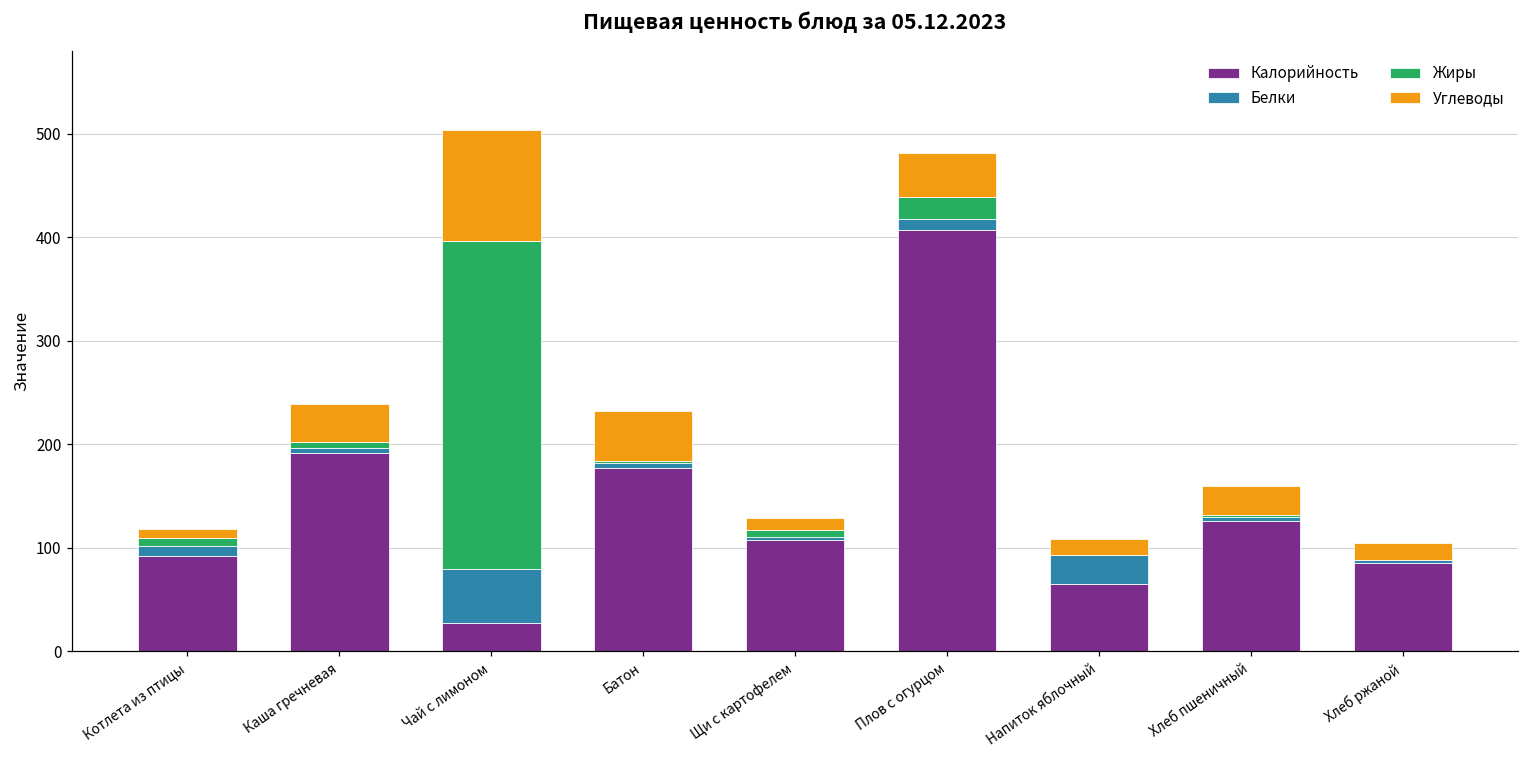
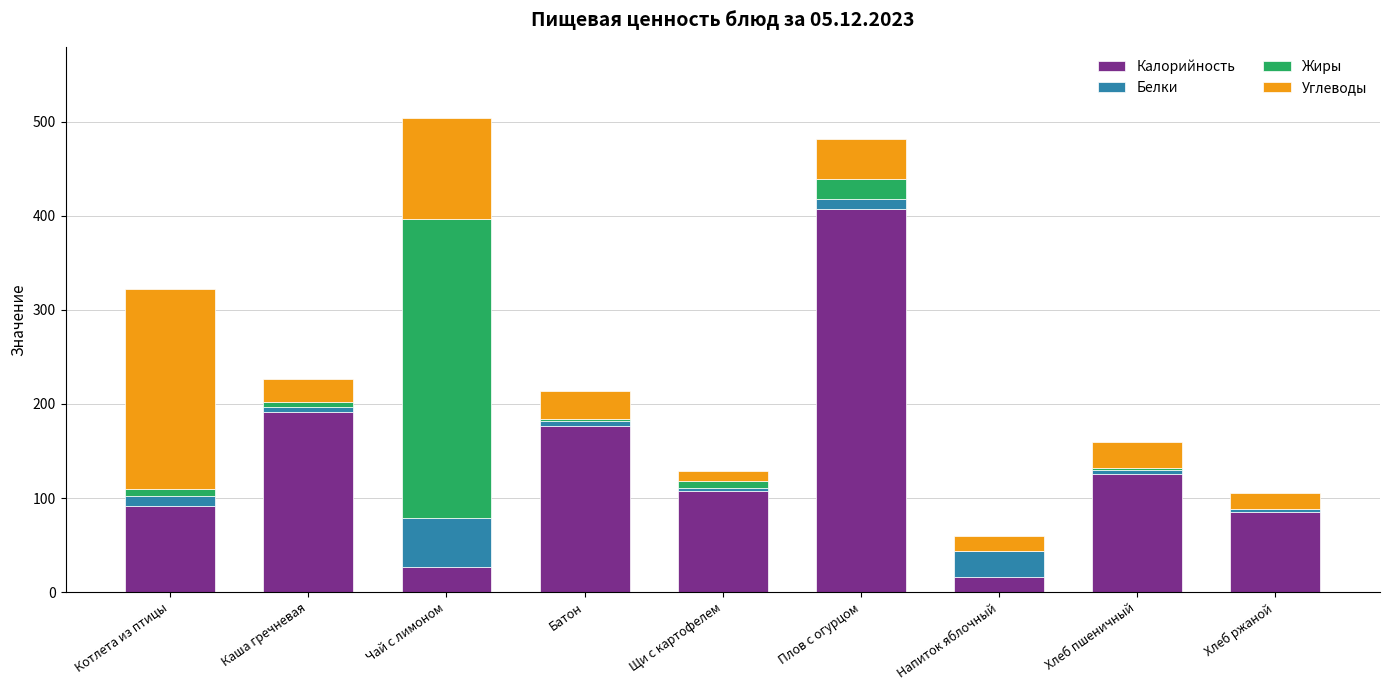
Углеводы, Котлета из птицы: 10 -> 210
Углеводы, Каша гречневая: 40 -> 20
Углеводы, Батон: 50 -> 30
Калорийность, Напиток яблочный: 70 -> 20
